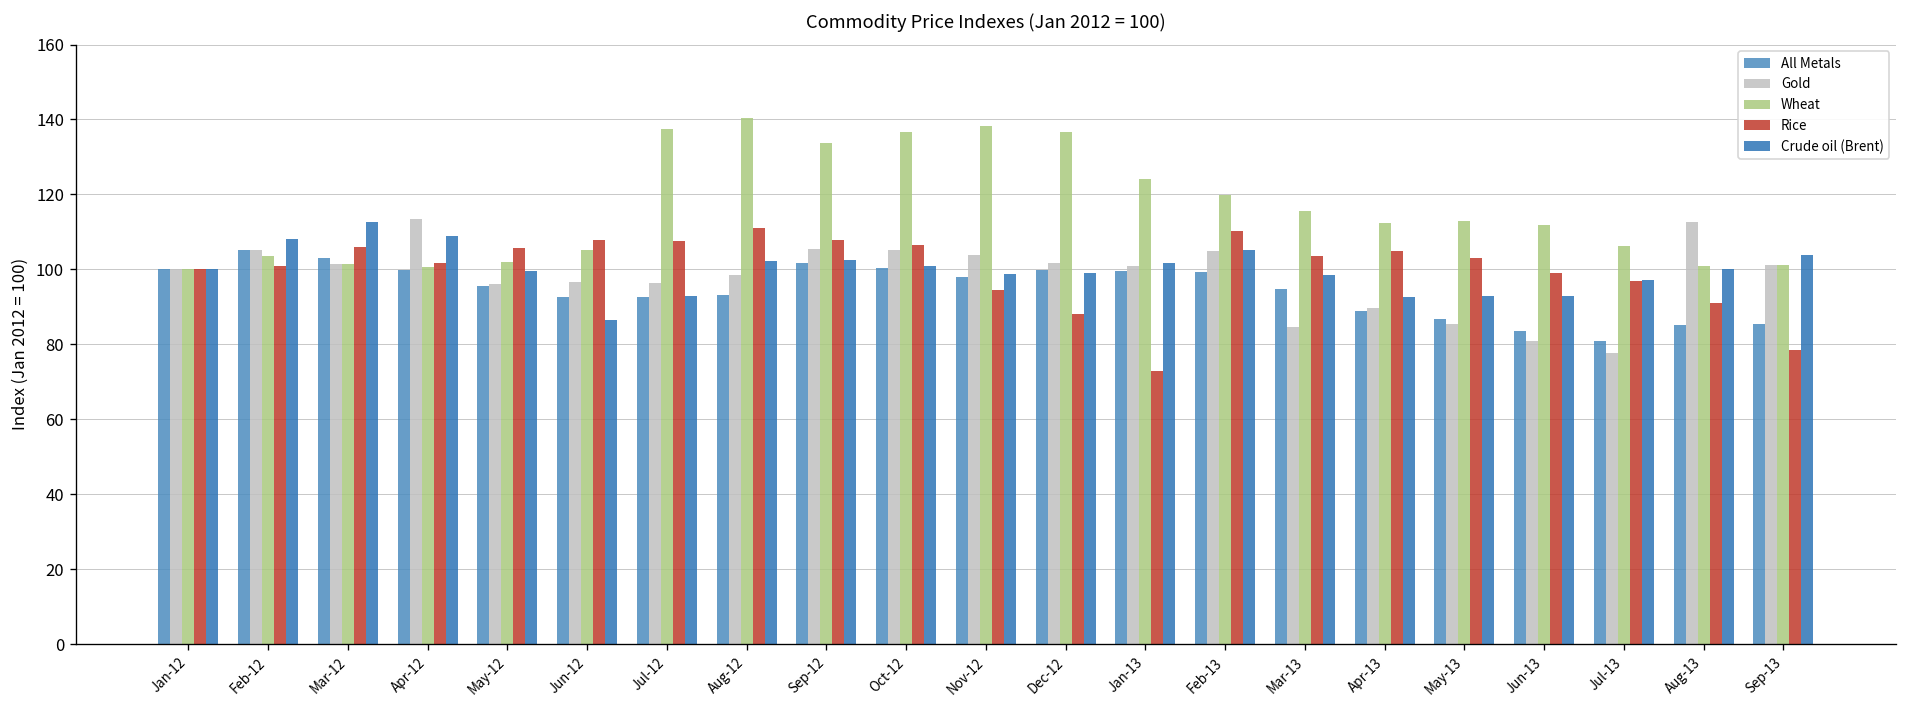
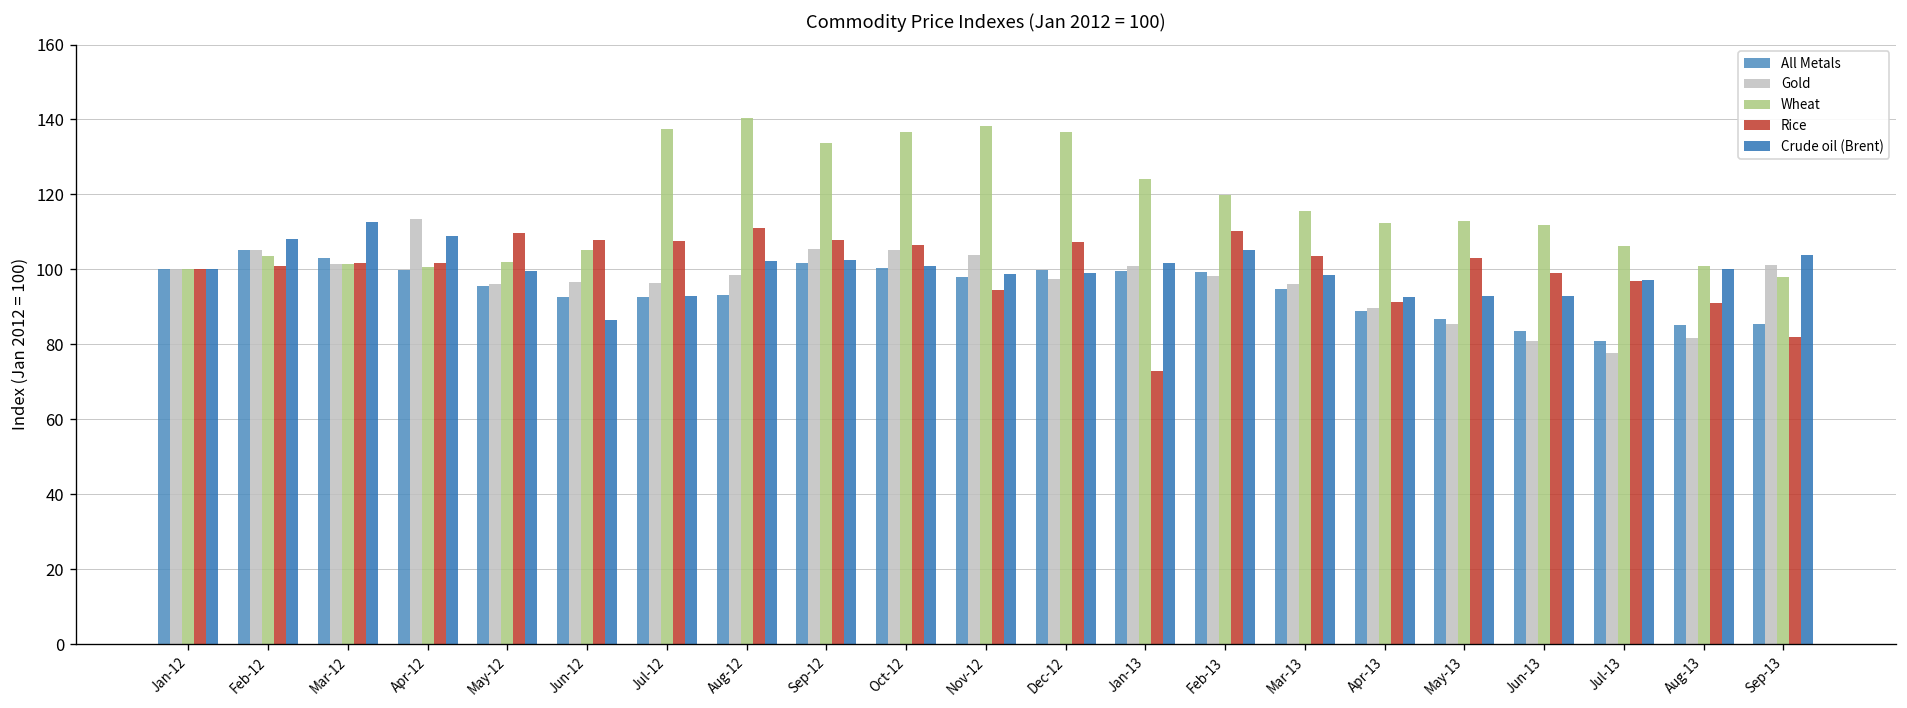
Rice, Mar-12: 106 -> 102
Rice, May-12: 106 -> 110
Gold, Dec-12: 102 -> 97
Rice, Dec-12: 88 -> 107
Gold, Feb-13: 105 -> 98
Gold, Mar-13: 85 -> 96
Rice, Apr-13: 105 -> 91
Gold, Aug-13: 113 -> 82
Wheat, Sep-13: 101 -> 98
Rice, Sep-13: 78 -> 82
